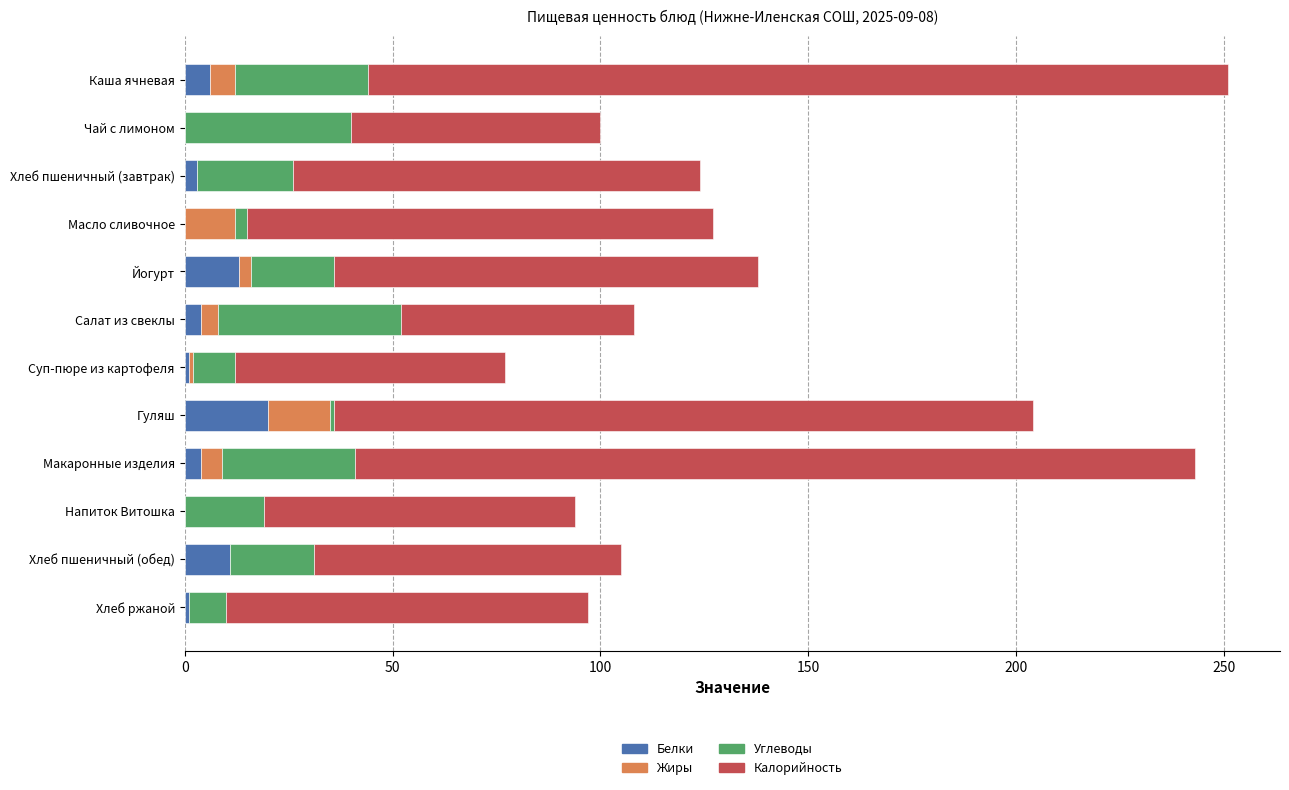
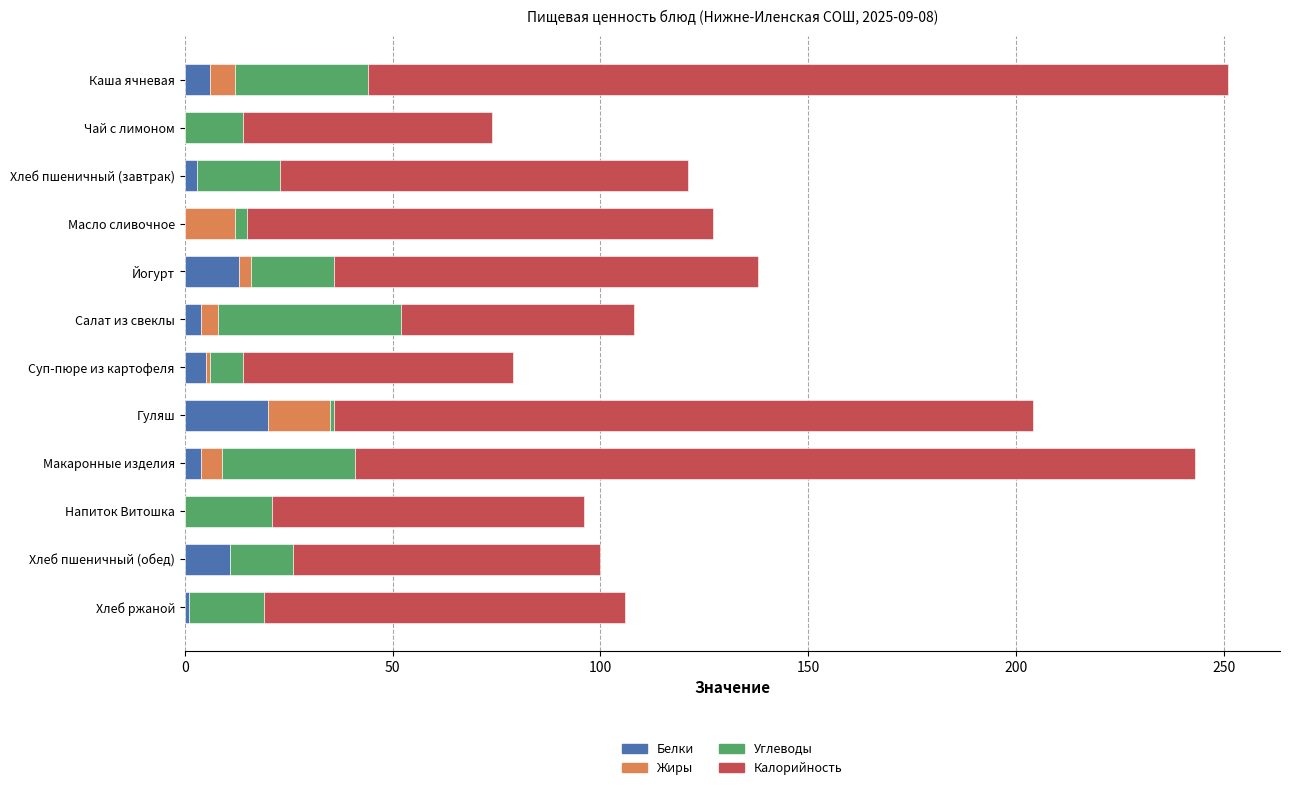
Углеводы, Чай с лимоном: 40 -> 14
Углеводы, Хлеб пшеничный (завтрак): 23 -> 20
Белки, Суп-пюре из картофеля: 1 -> 5
Углеводы, Суп-пюре из картофеля: 10 -> 8
Углеводы, Напиток Витошка: 19 -> 21
Углеводы, Хлеб пшеничный (обед): 20 -> 15
Углеводы, Хлеб ржаной: 9 -> 18
